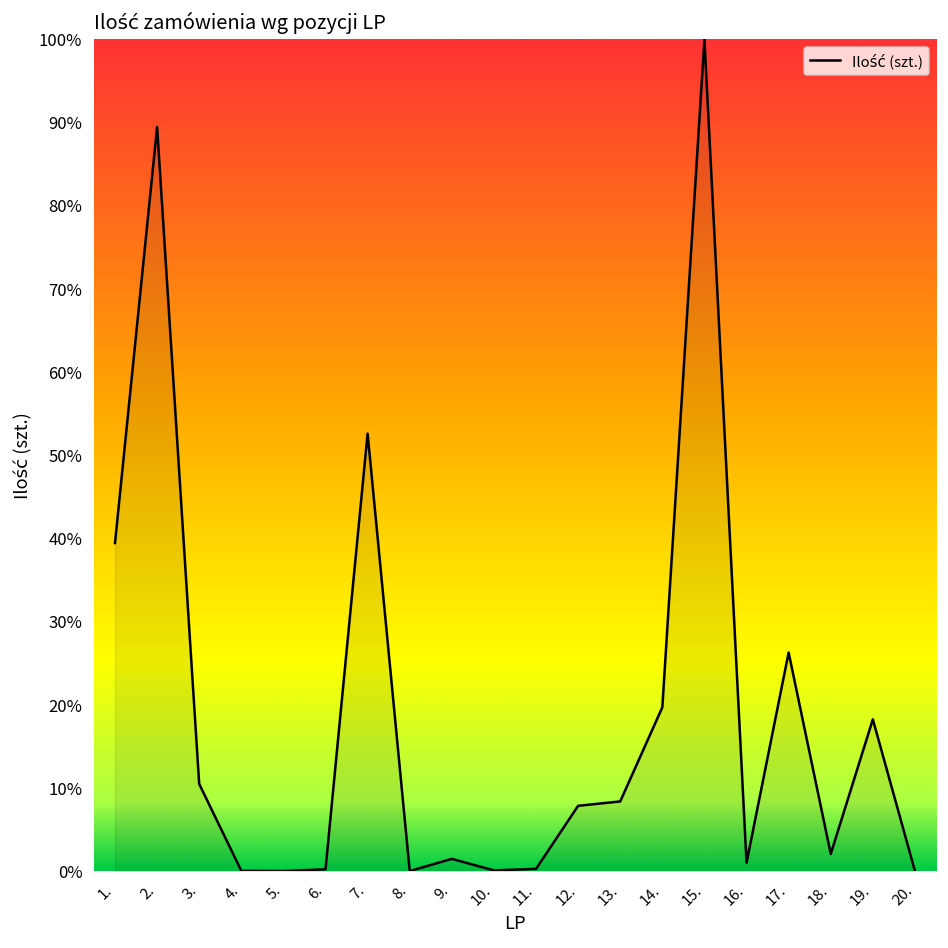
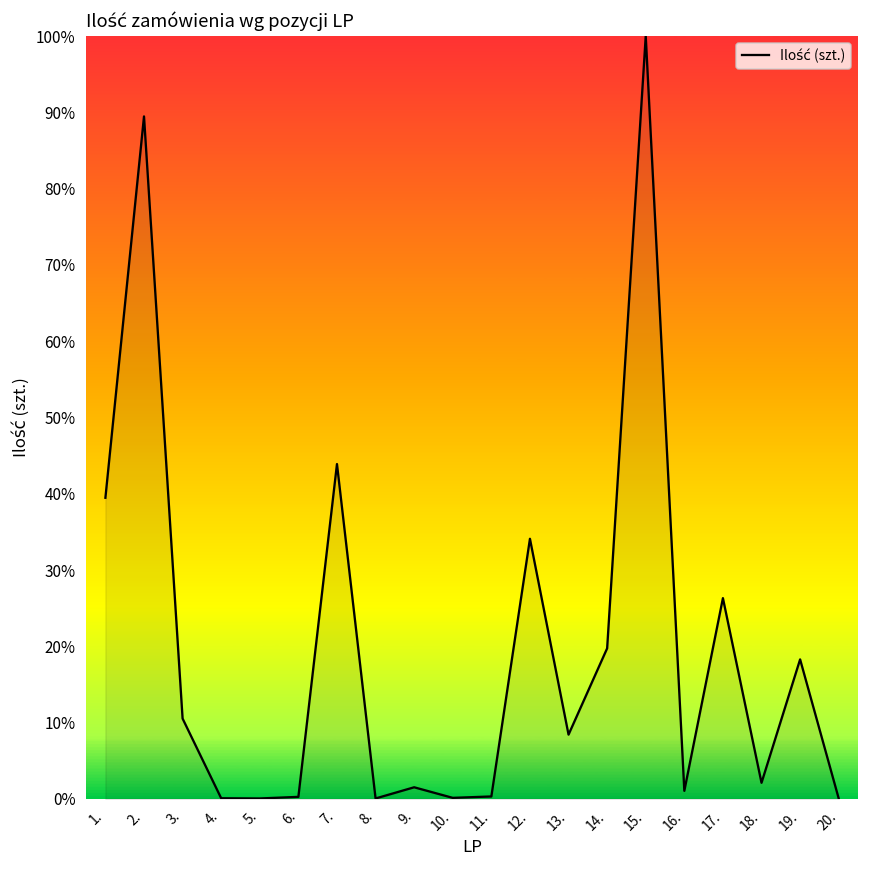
7.: 53% -> 44%
12.: 8% -> 34%
